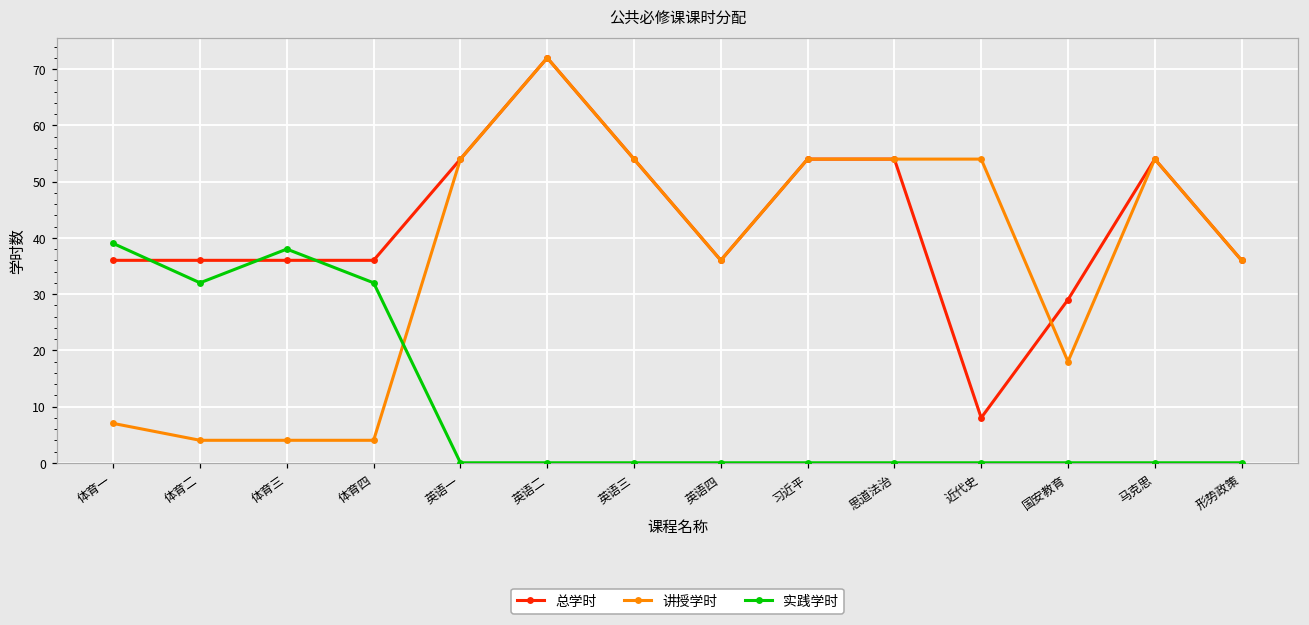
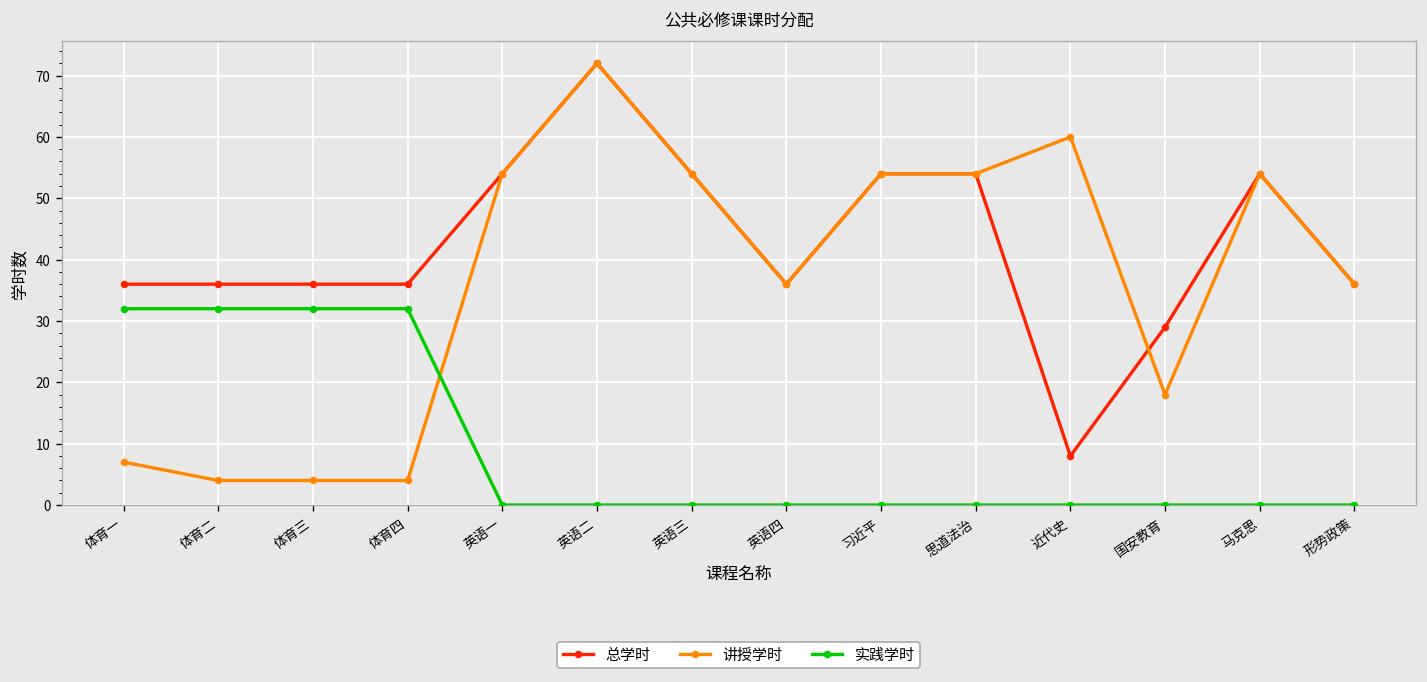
实践学时, 体育一: 39 -> 32
实践学时, 体育三: 38 -> 32
讲授学时, 近代史: 54 -> 60
